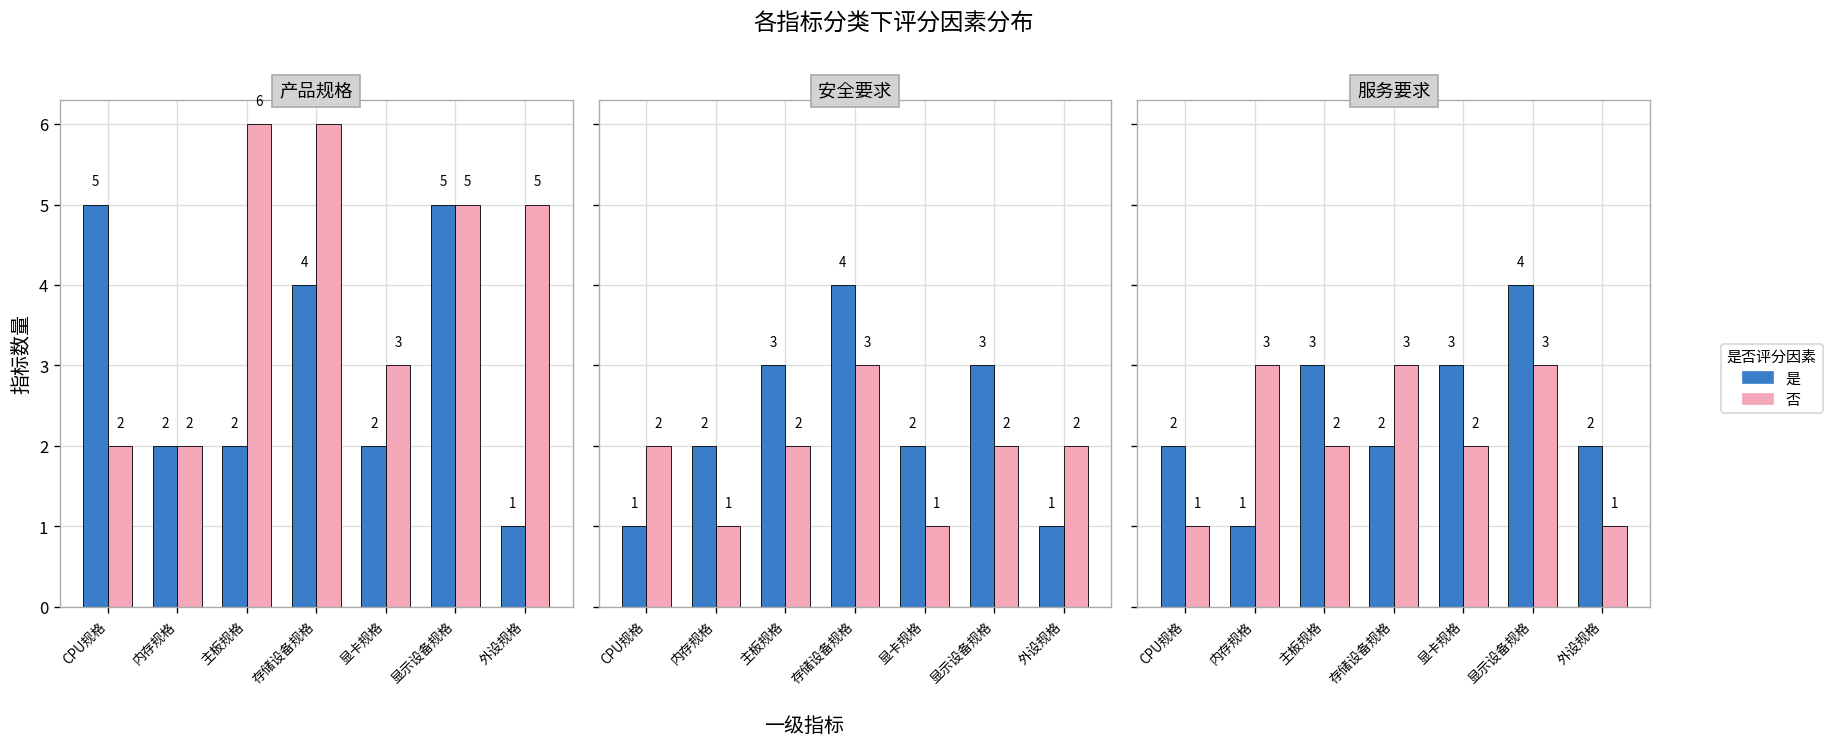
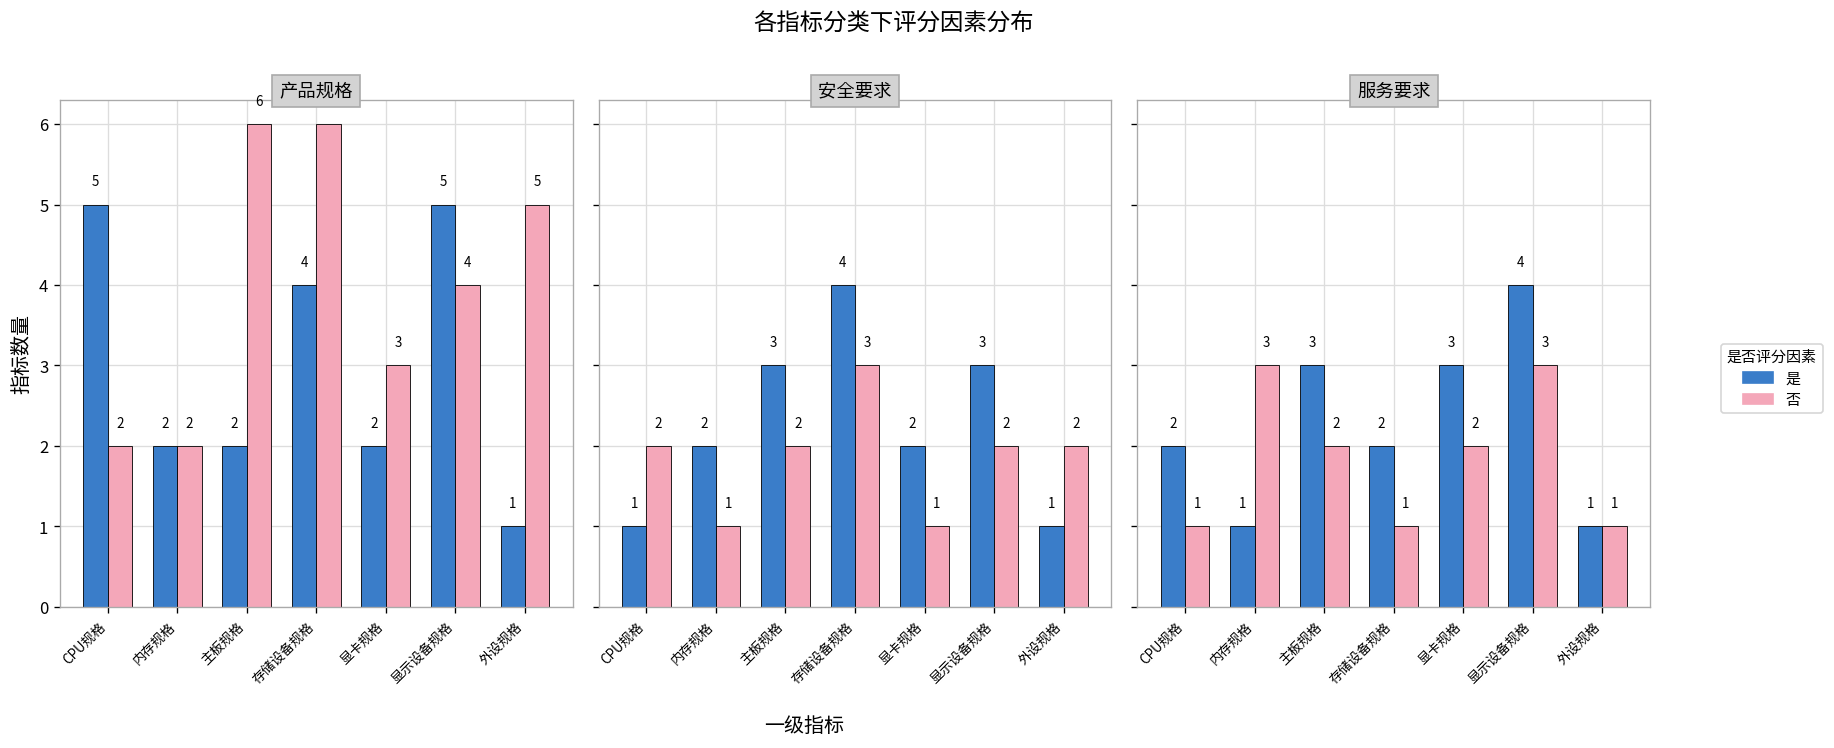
产品规格, 否, 显示设备规格: 5 -> 4
服务要求, 否, 存储设备规格: 3 -> 1
服务要求, 是, 外设规格: 2 -> 1
